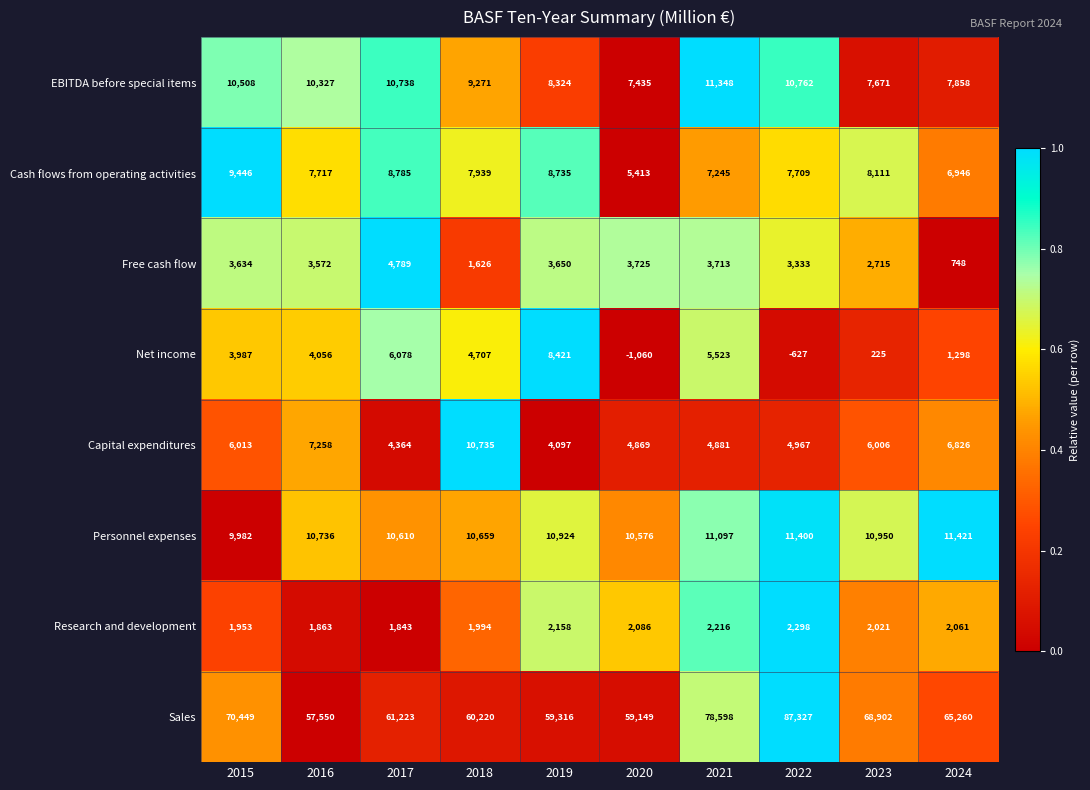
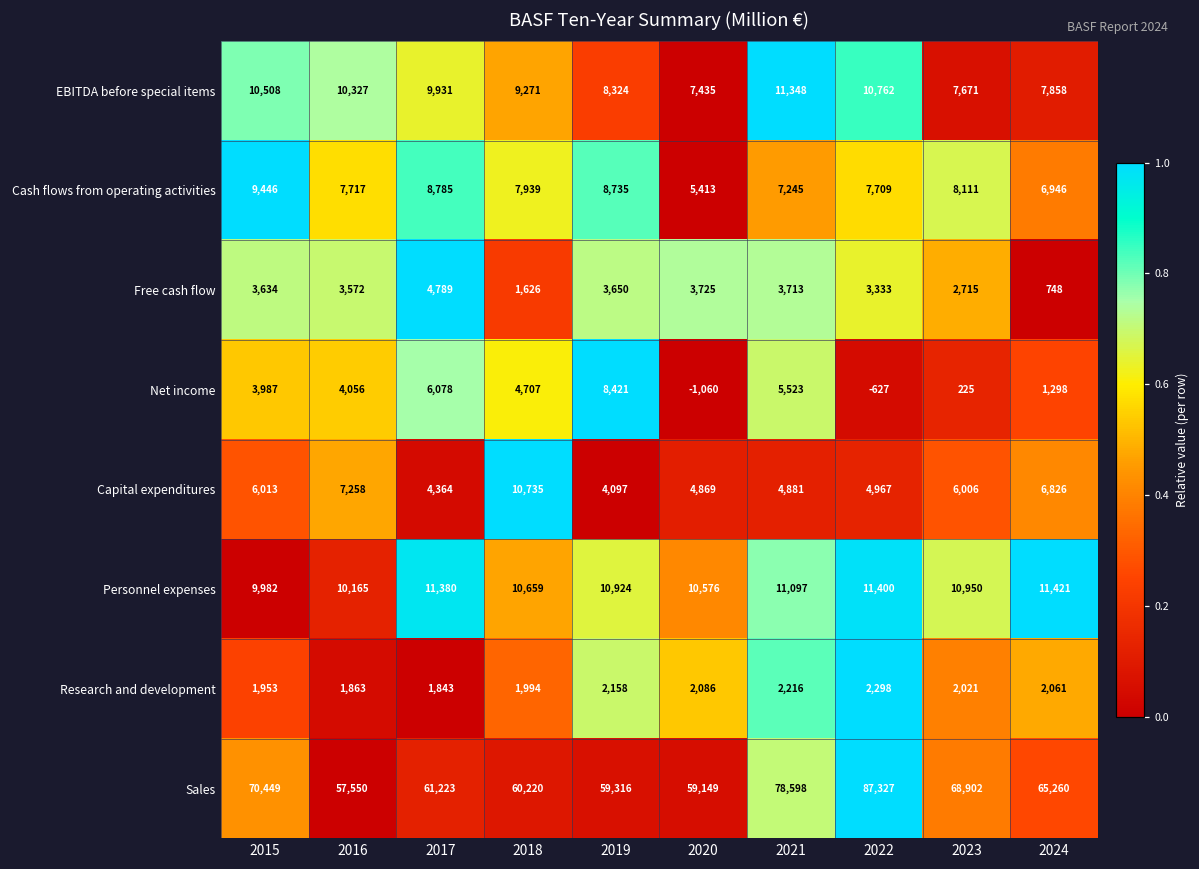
EBITDA before special items, 2017: 10,738 -> 9,931
Personnel expenses, 2016: 10,736 -> 10,165
Personnel expenses, 2017: 10,610 -> 11,380
